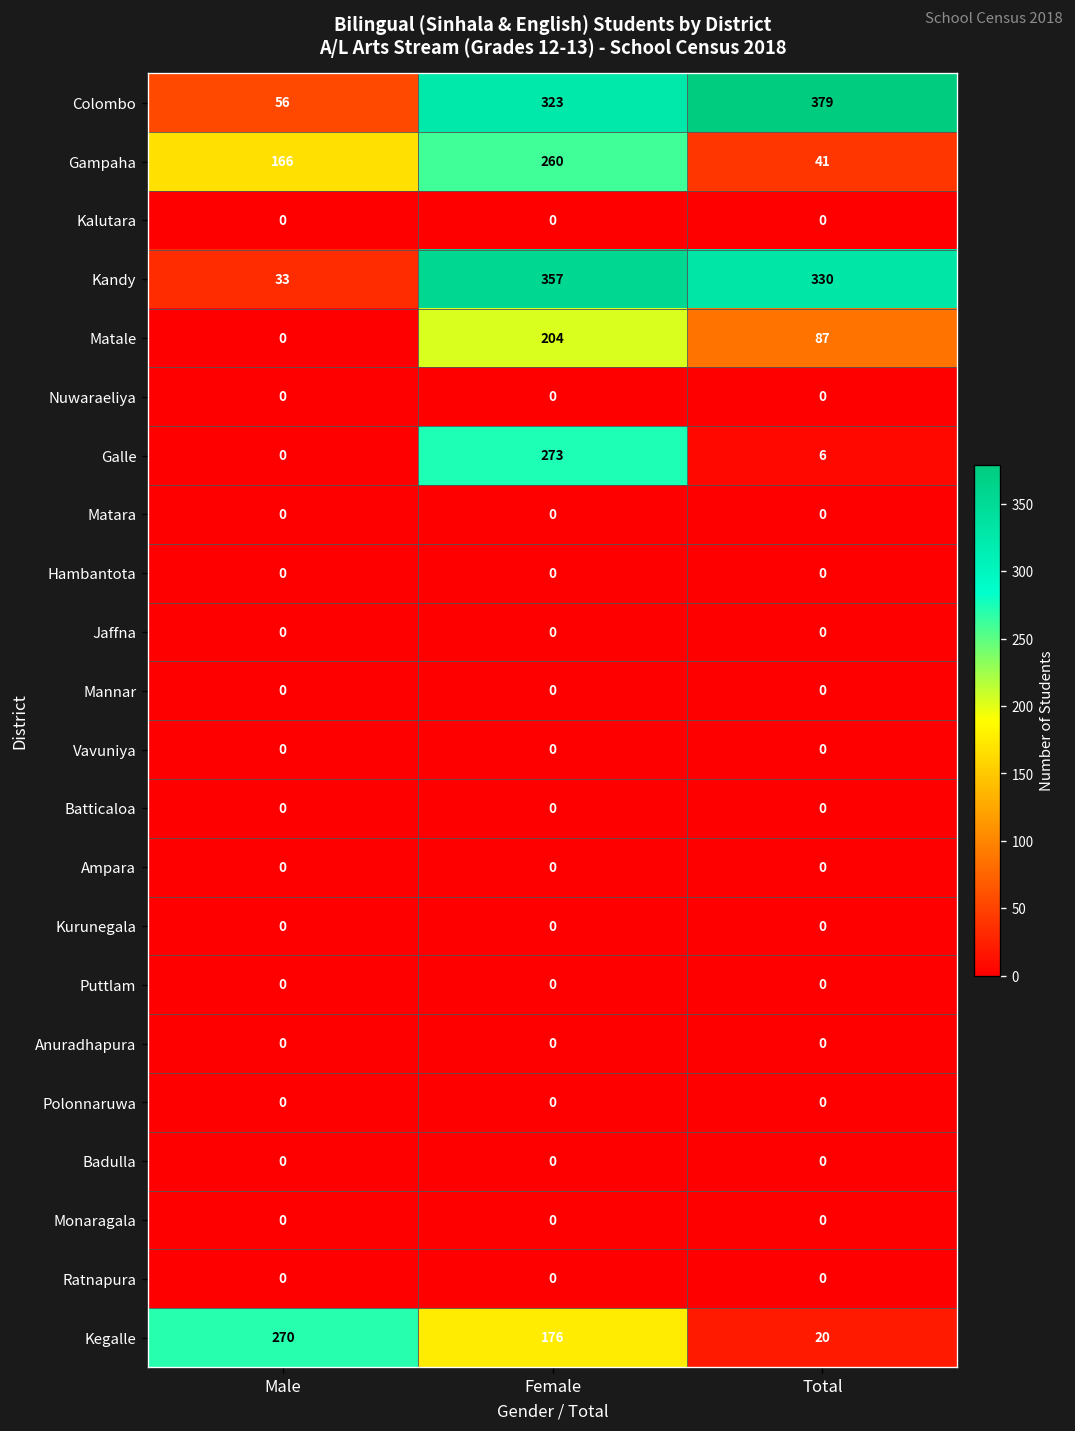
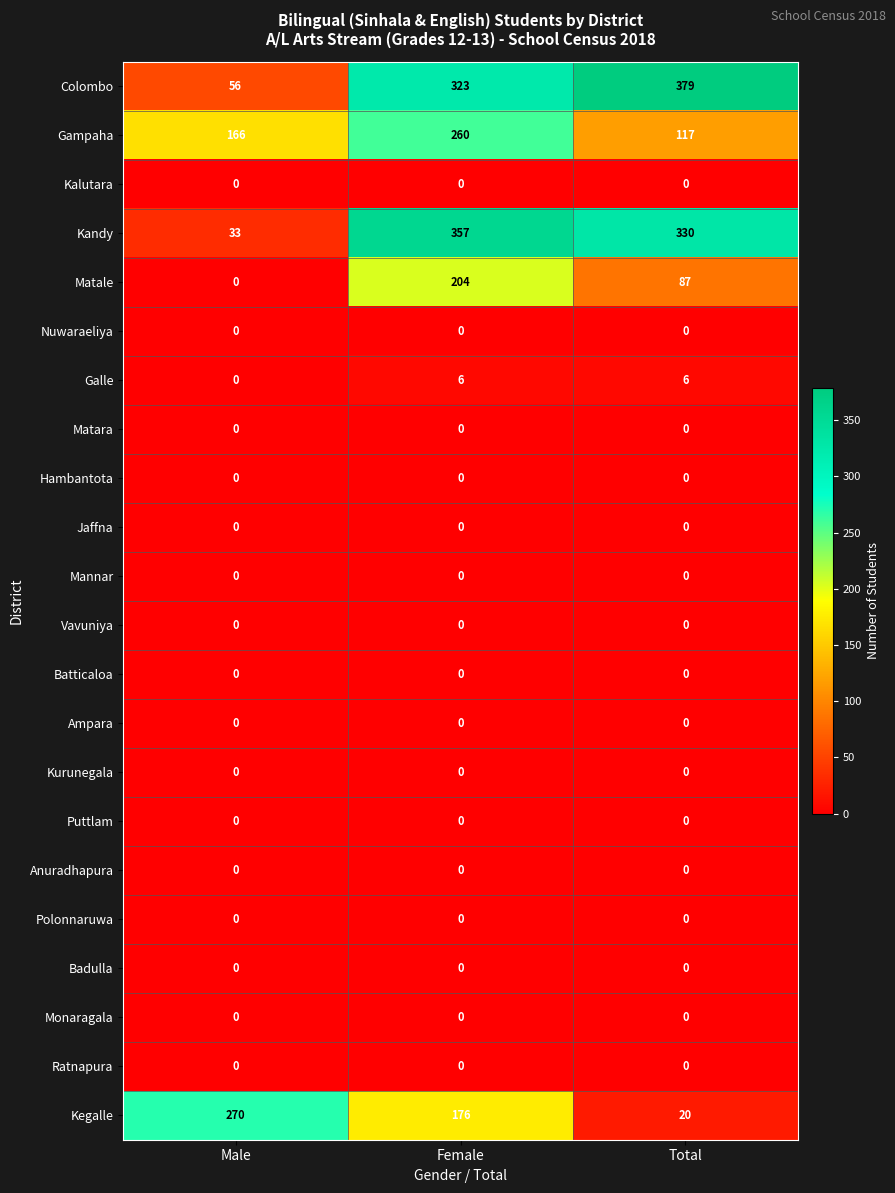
Gampaha, Total: 41 -> 117
Galle, Female: 273 -> 6
